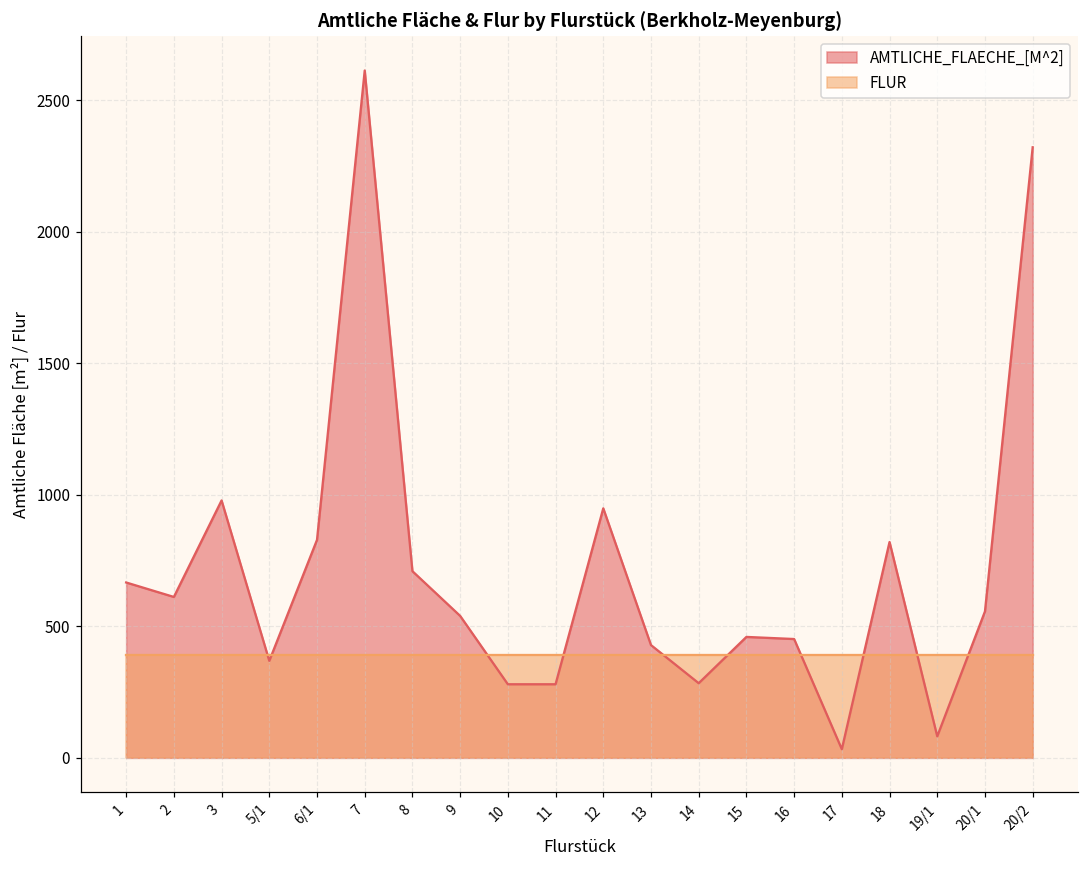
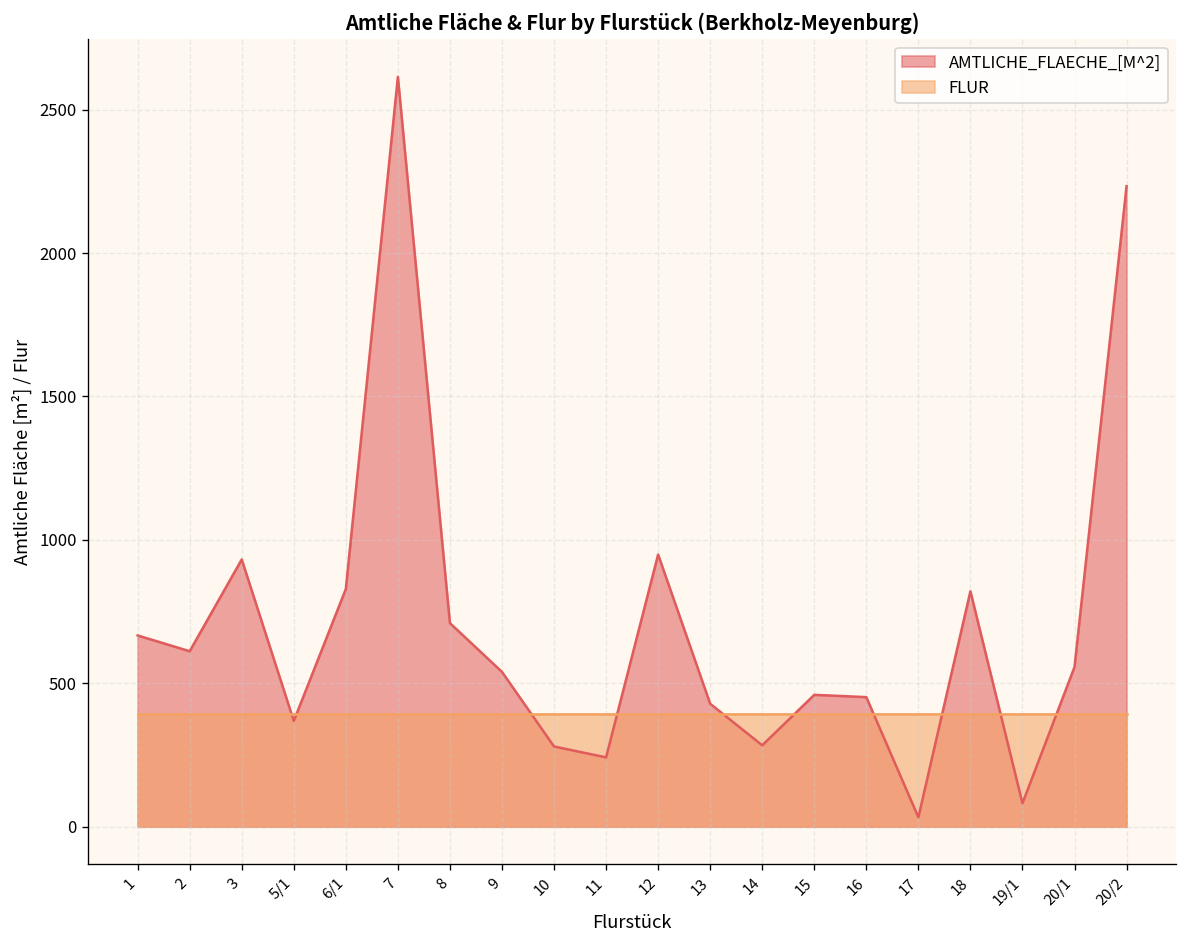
AMTLICHE_FLAECHE_[M^2], 3: 980 -> 930
AMTLICHE_FLAECHE_[M^2], 11: 280 -> 240
AMTLICHE_FLAECHE_[M^2], 20/2: 2320 -> 2230
